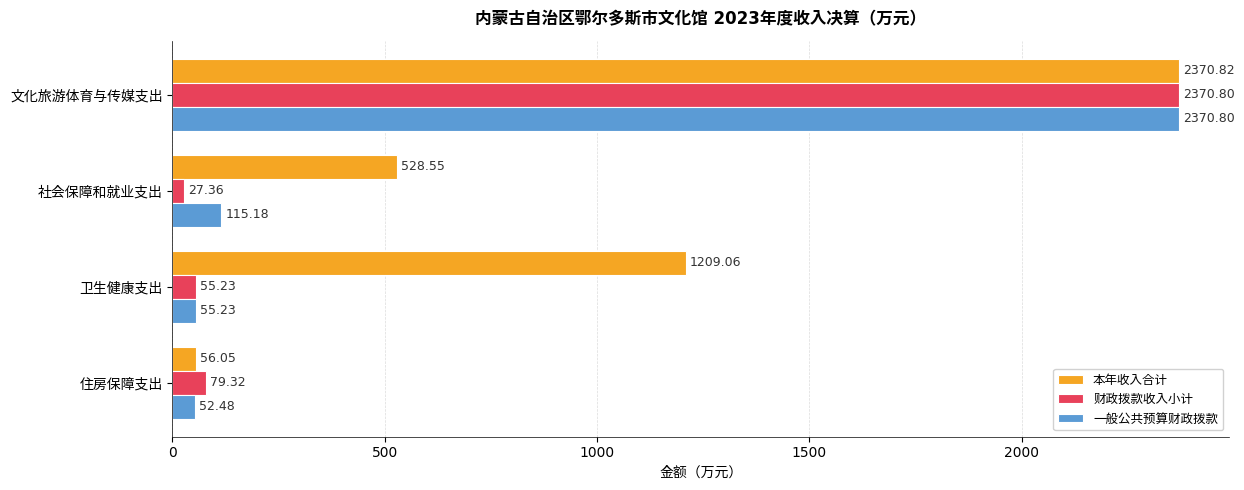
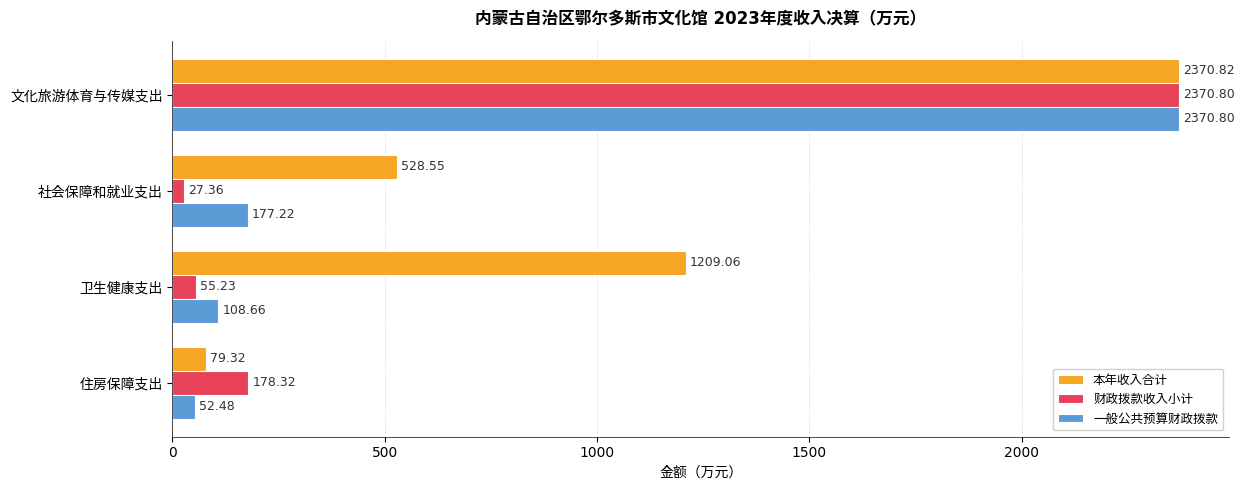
一般公共预算财政拨款, 社会保障和就业支出: 115.18 -> 177.22
一般公共预算财政拨款, 卫生健康支出: 55.23 -> 108.66
本年收入合计, 住房保障支出: 56.05 -> 79.32
财政拨款收入小计, 住房保障支出: 79.32 -> 178.32
